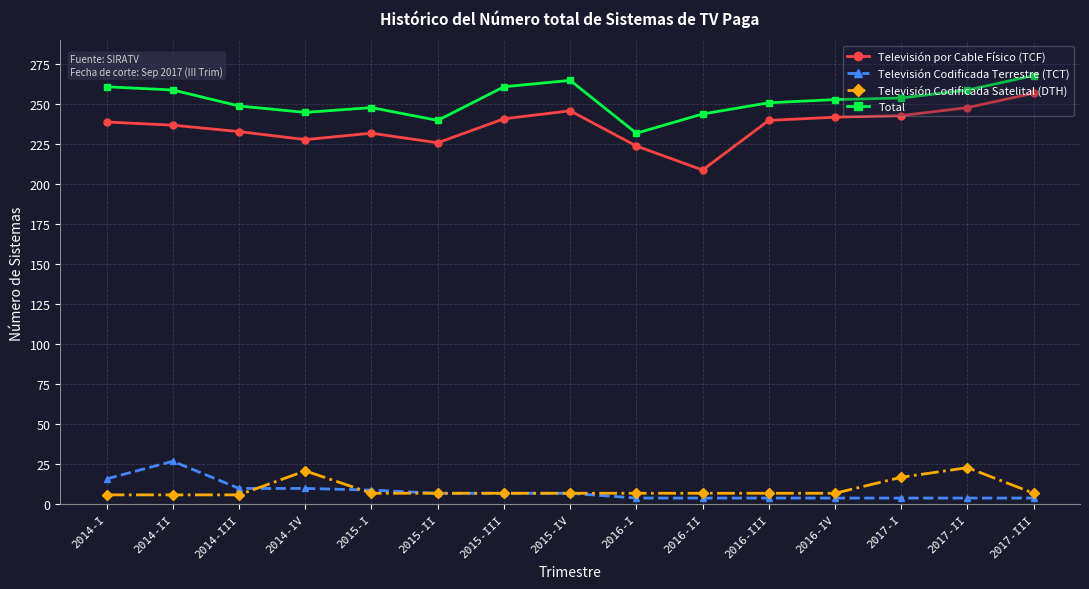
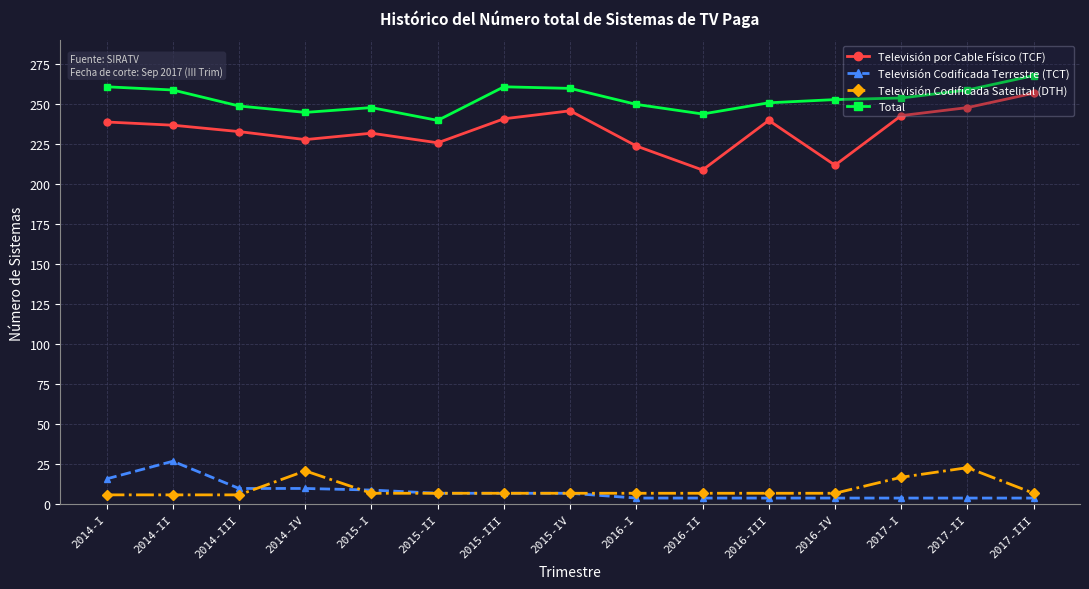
Total, 2015-IV: 265 -> 260
Total, 2016-I: 232 -> 250
Televisión por Cable Físico (TCF), 2016-IV: 242 -> 212
